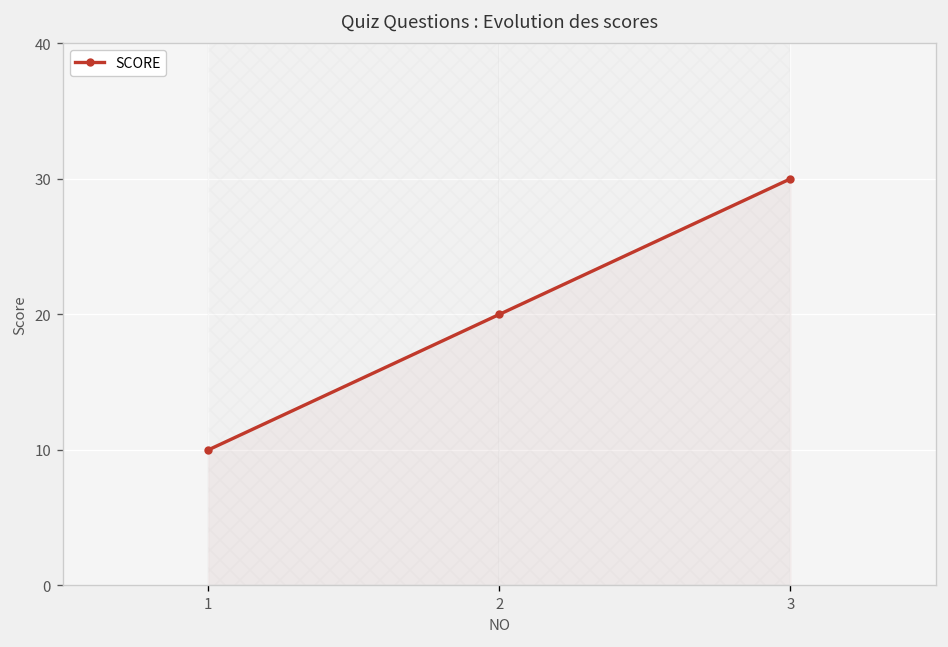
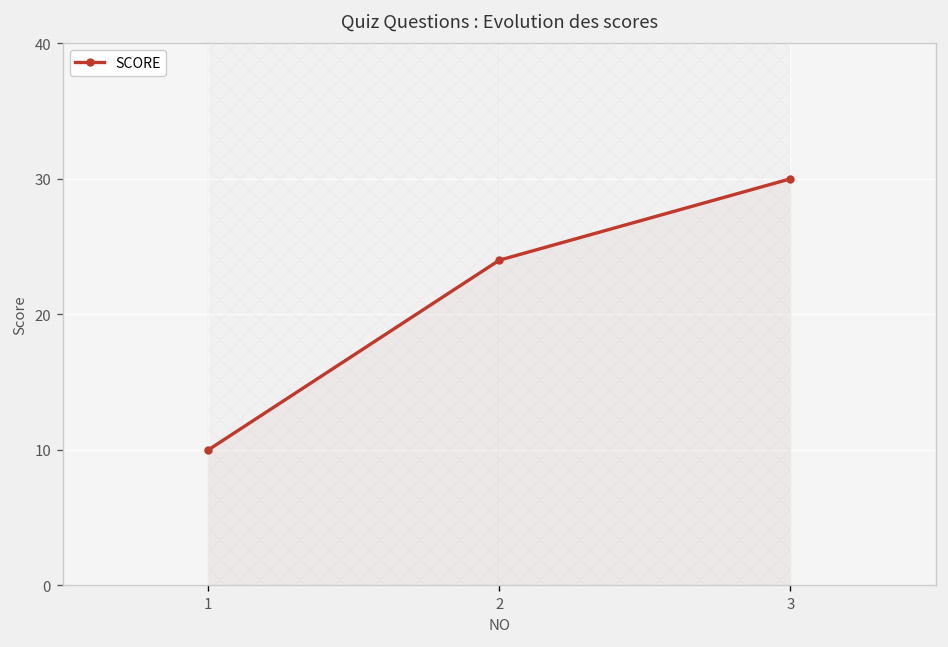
2: 20 -> 24
